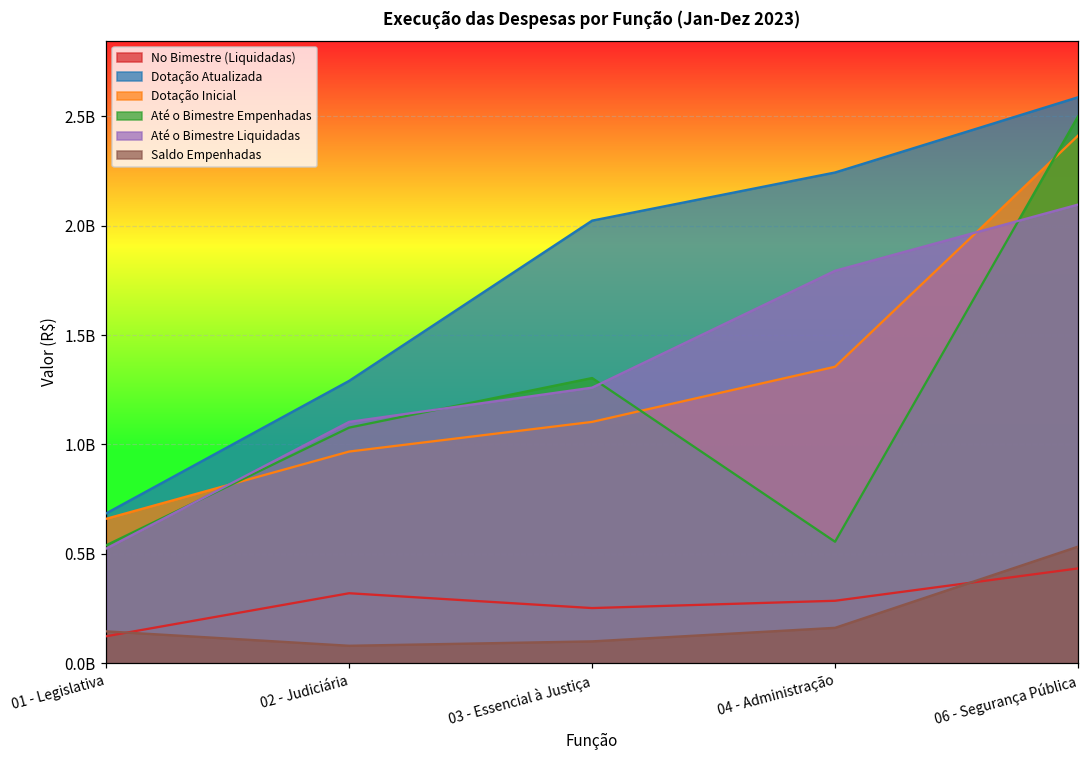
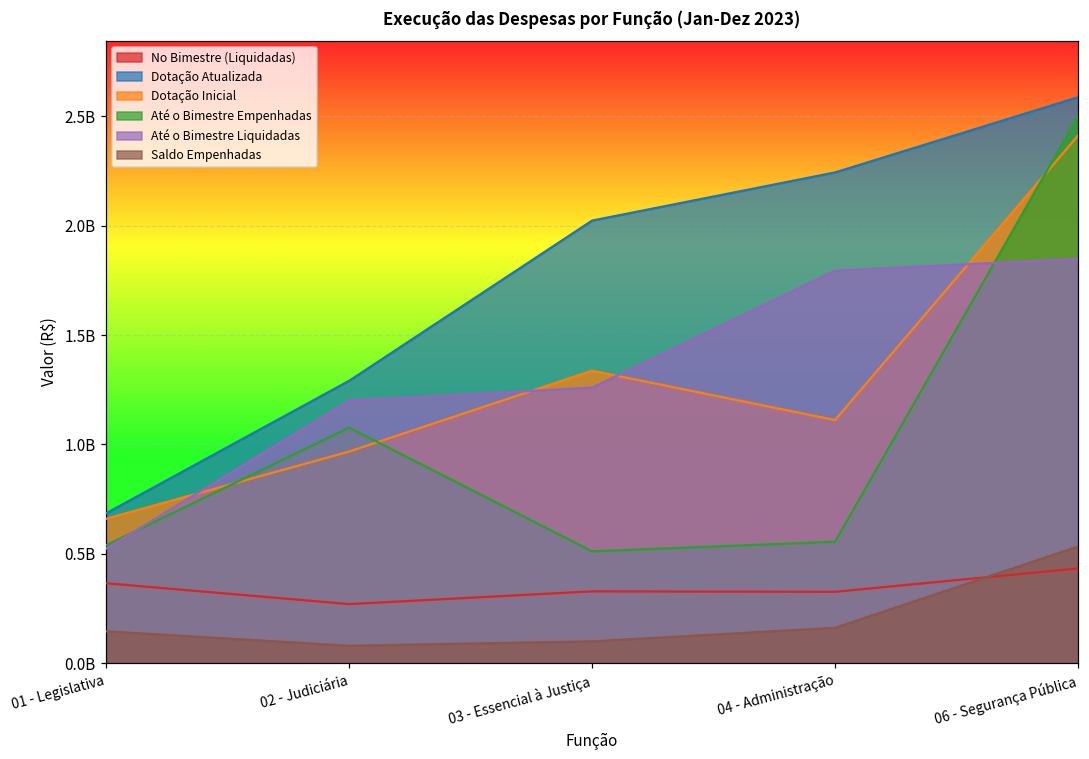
No Bimestre (Liquidadas), 01 - Legislativa: 120000000 -> 370000000
No Bimestre (Liquidadas), 02 - Judiciária: 320000000 -> 270000000
Até o Bimestre Liquidadas, 02 - Judiciária: 1100000000 -> 1200000000
No Bimestre (Liquidadas), 03 - Essencial à Justiça: 250000000 -> 330000000
Dotação Inicial, 03 - Essencial à Justiça: 1100000000 -> 1340000000
Até o Bimestre Empenhadas, 03 - Essencial à Justiça: 1300000000 -> 510000000
No Bimestre (Liquidadas), 04 - Administração: 290000000 -> 330000000
Dotação Inicial, 04 - Administração: 1360000000 -> 1110000000
Até o Bimestre Liquidadas, 06 - Segurança Pública: 2100000000 -> 1850000000
